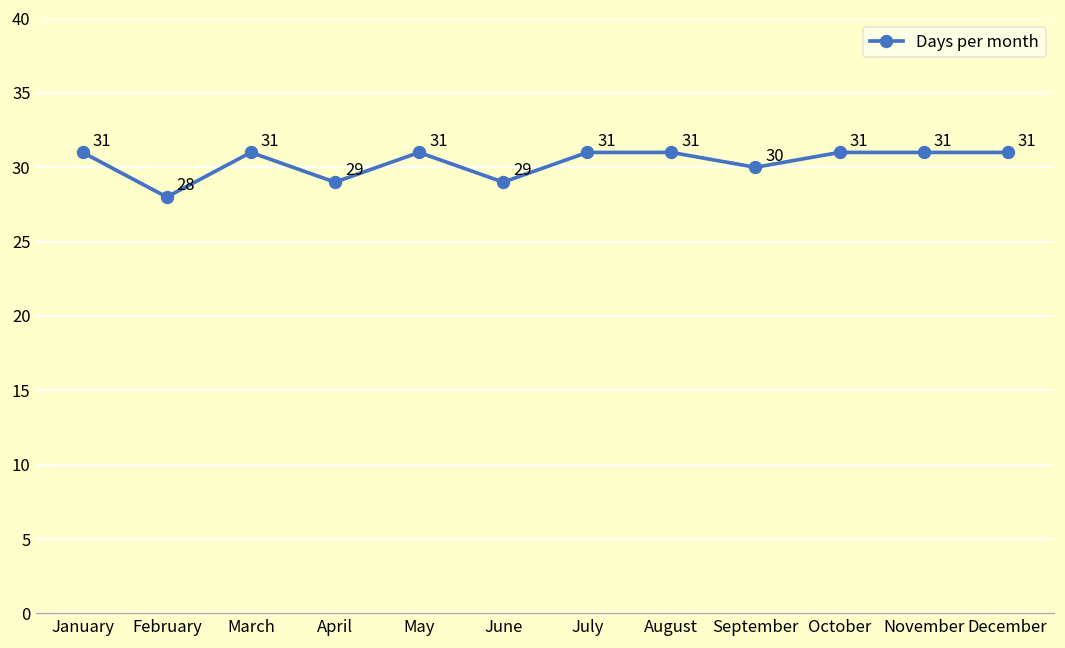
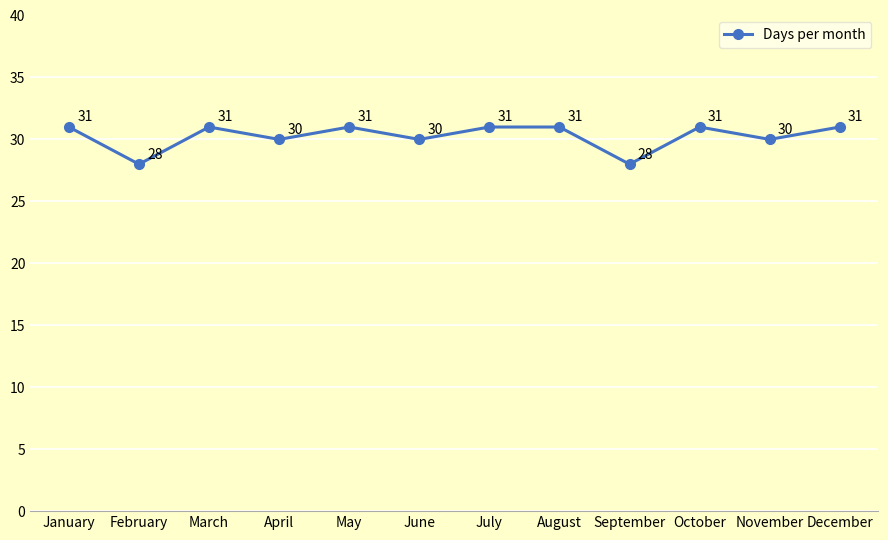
April: 29 -> 30
June: 29 -> 30
September: 30 -> 28
November: 31 -> 30
